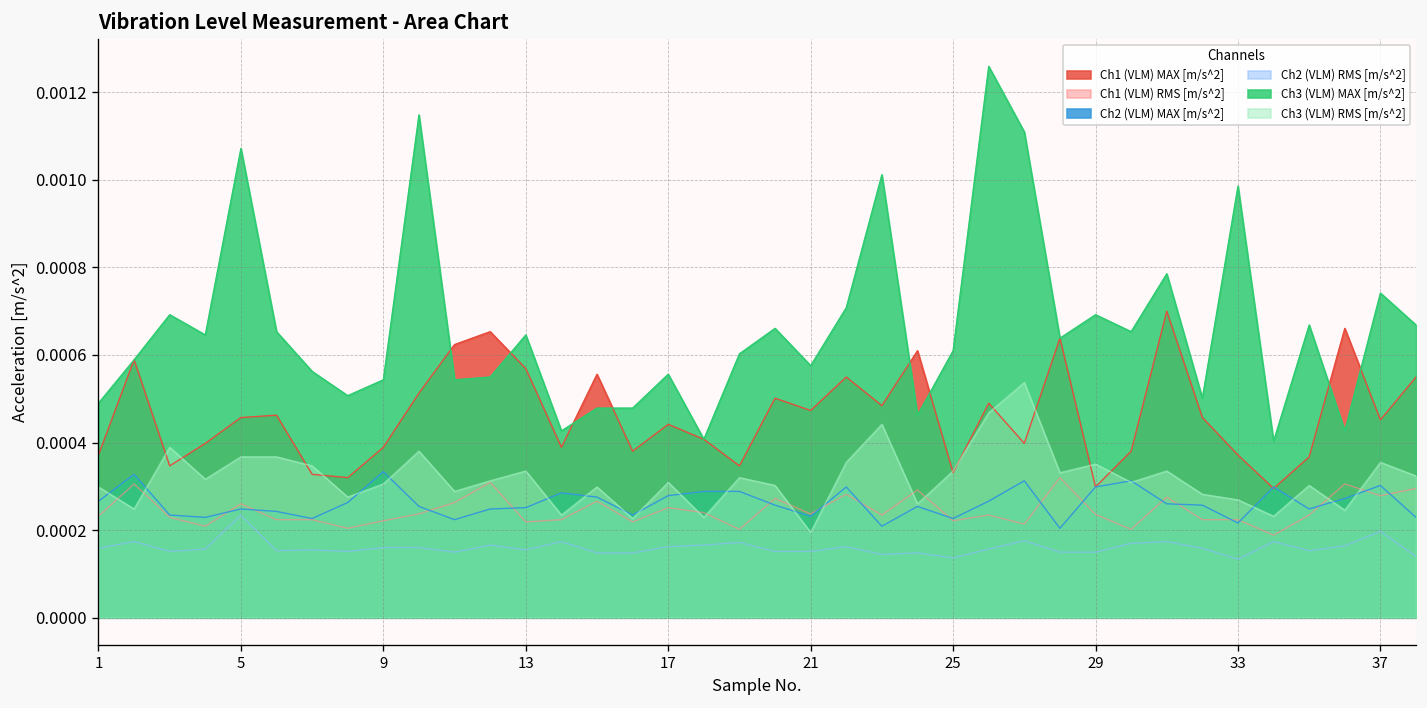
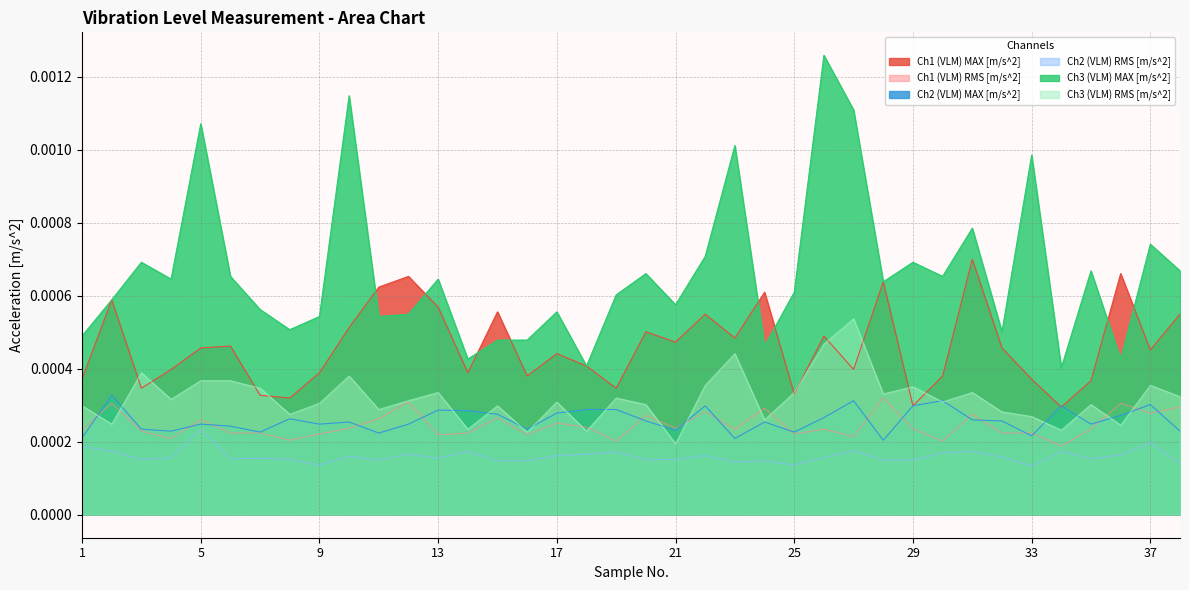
Ch2 (VLM) MAX [m/s^2], 1: 0.00027 -> 0.00021
Ch2 (VLM) RMS [m/s^2], 1: 0.00016 -> 0.00019
Ch2 (VLM) MAX [m/s^2], 9: 0.00033 -> 0.00025
Ch2 (VLM) RMS [m/s^2], 9: 0.00016 -> 0.00014
Ch2 (VLM) MAX [m/s^2], 13: 0.00025 -> 0.00029
